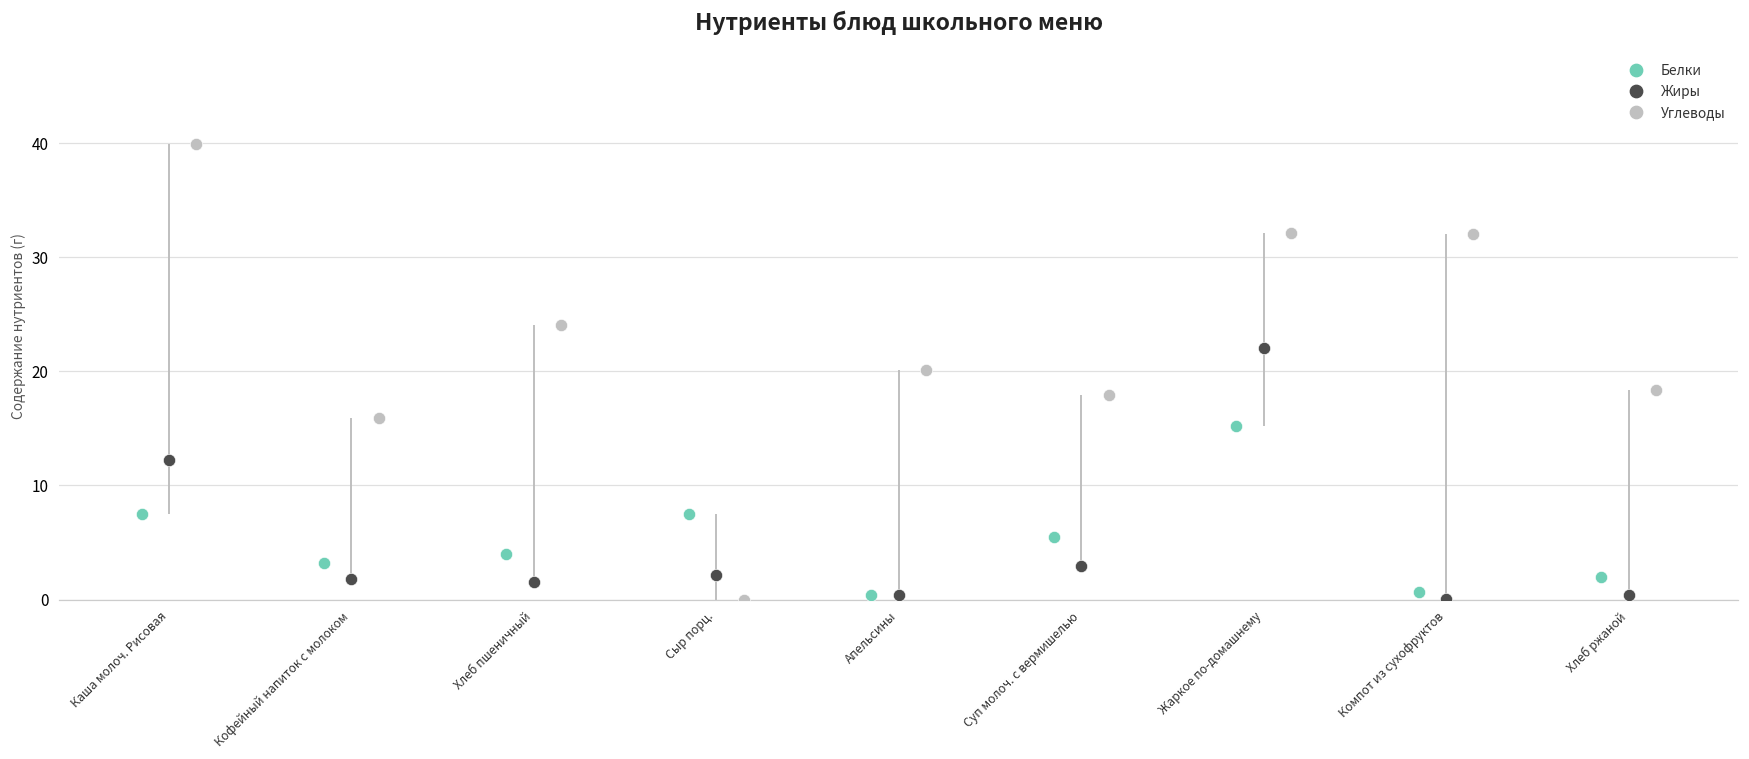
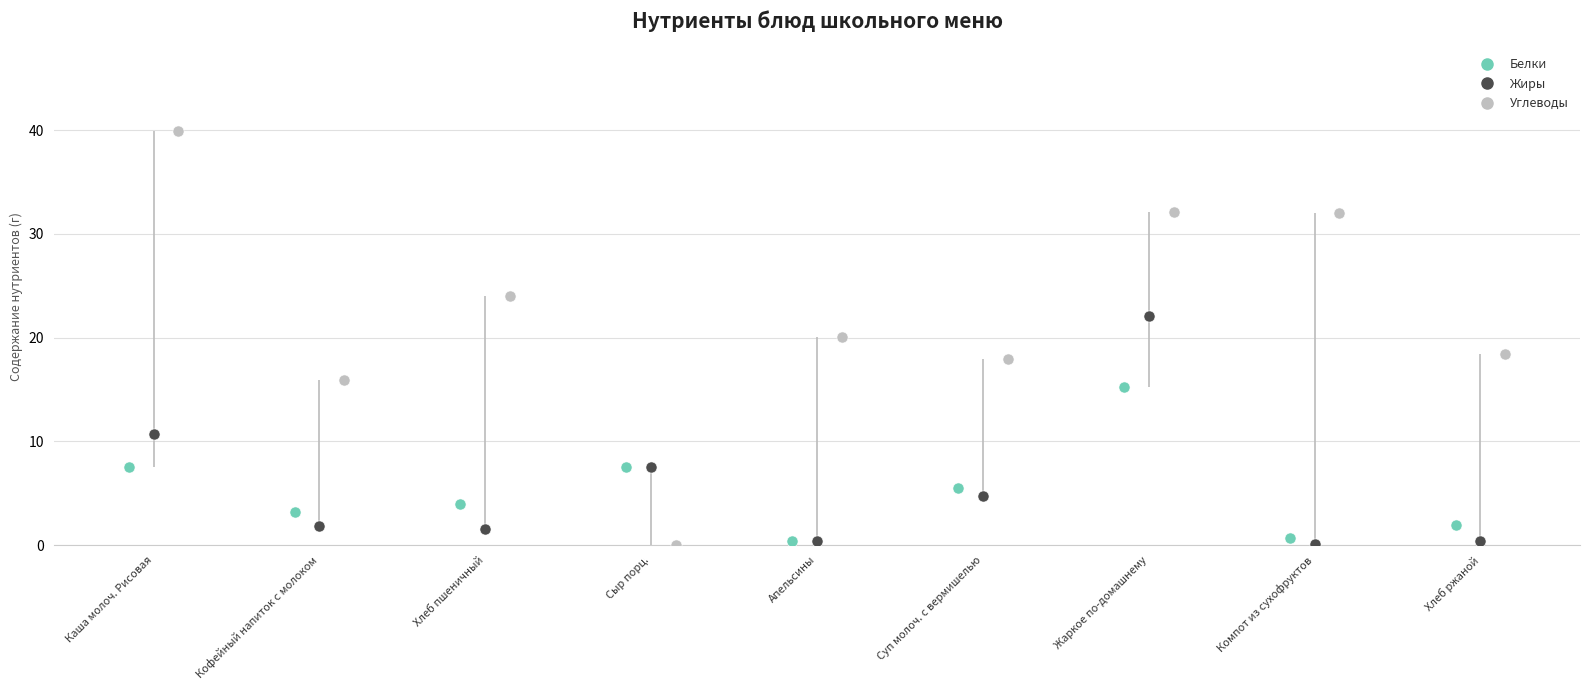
Жиры, Каша молоч. Рисовая: 12.2 -> 10.7
Жиры, Сыр порц.: 2.2 -> 7.5
Жиры, Суп молоч. с вермишелью: 2.9 -> 4.8
